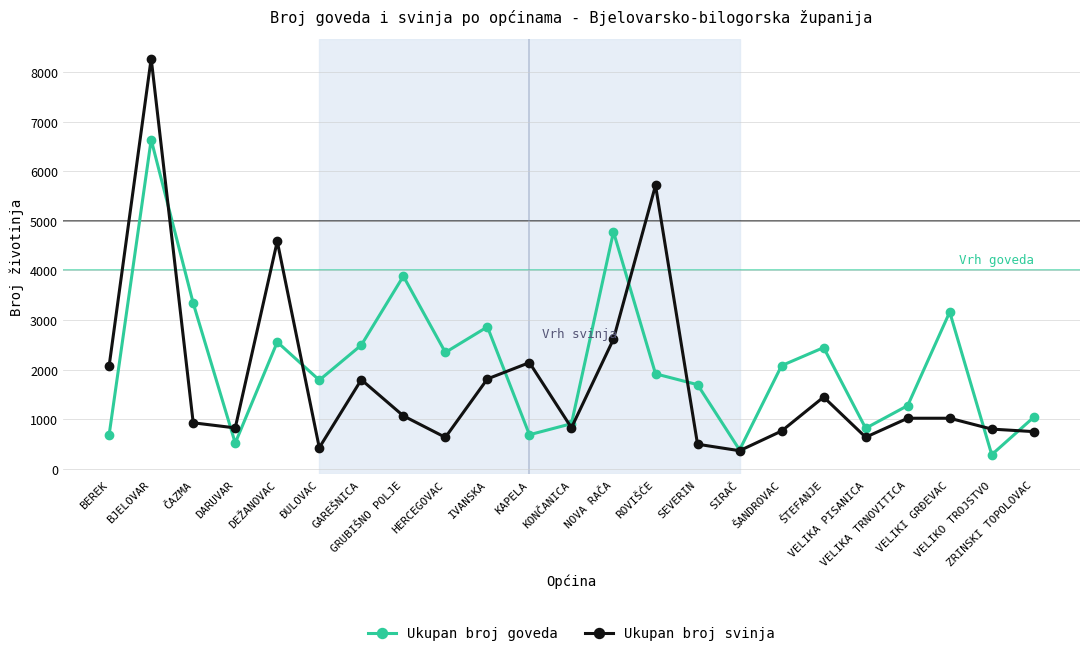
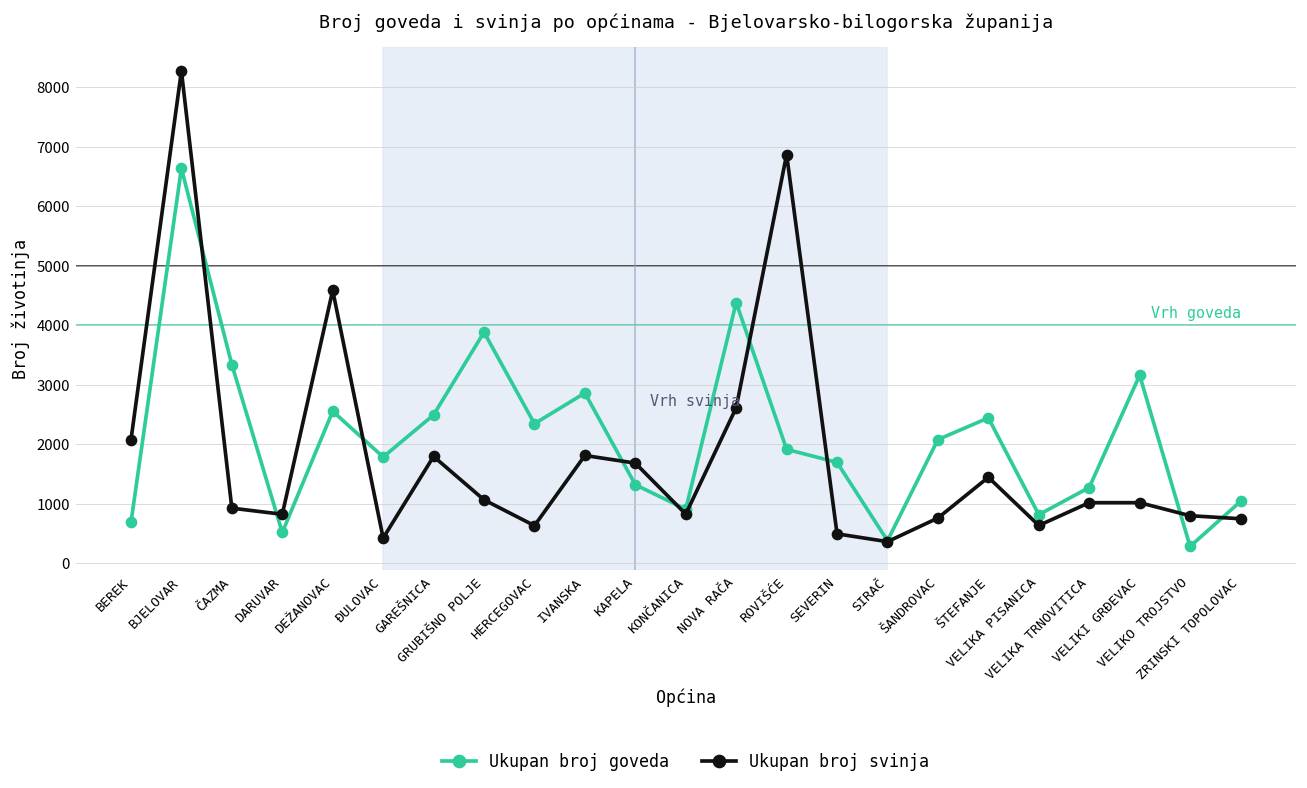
Ukupan broj goveda, KAPELA: 700 -> 1300
Ukupan broj svinja, KAPELA: 2100 -> 1700
Ukupan broj goveda, NOVA RAČA: 4800 -> 4400
Ukupan broj svinja, ROVIŠĆE: 5700 -> 6900
